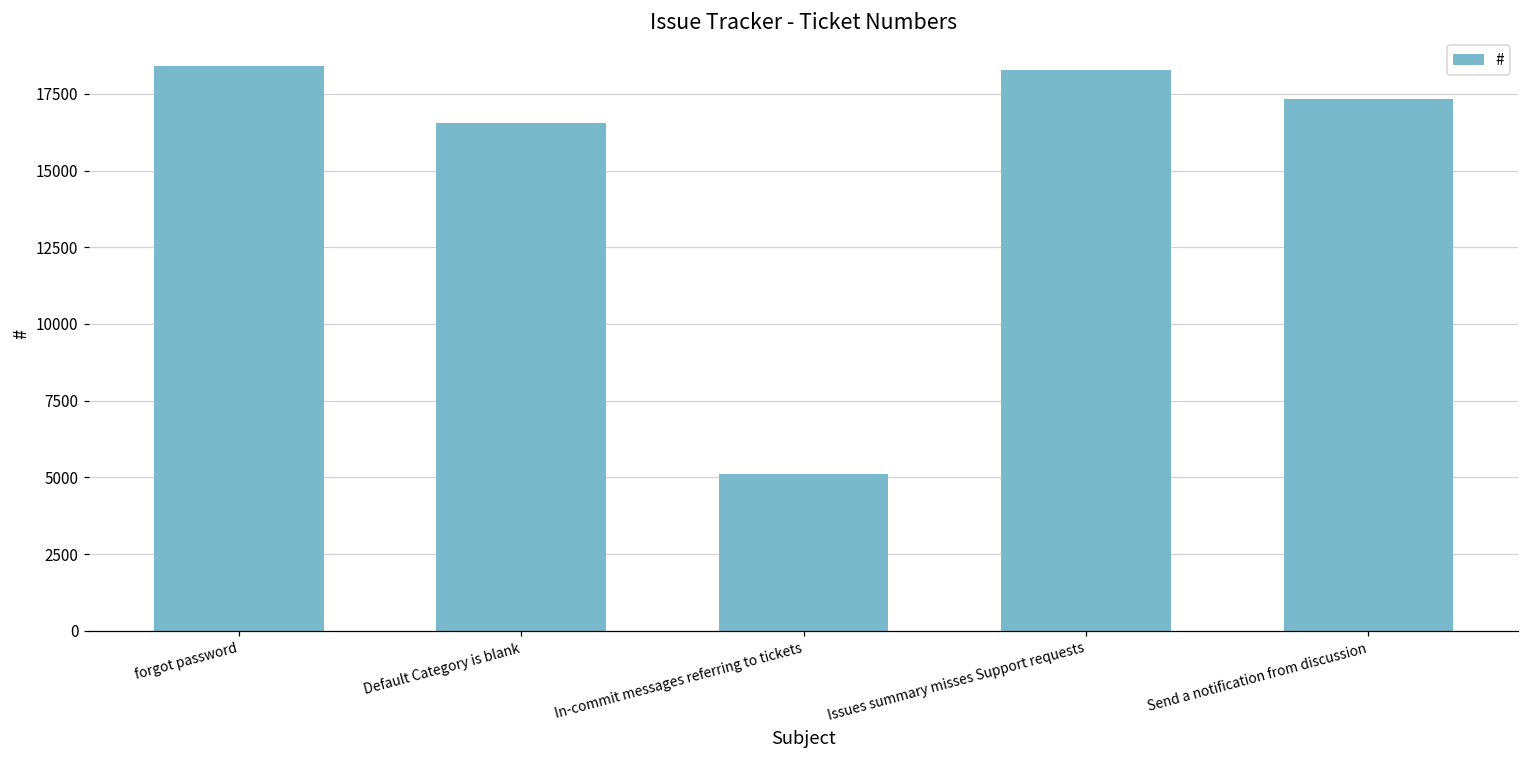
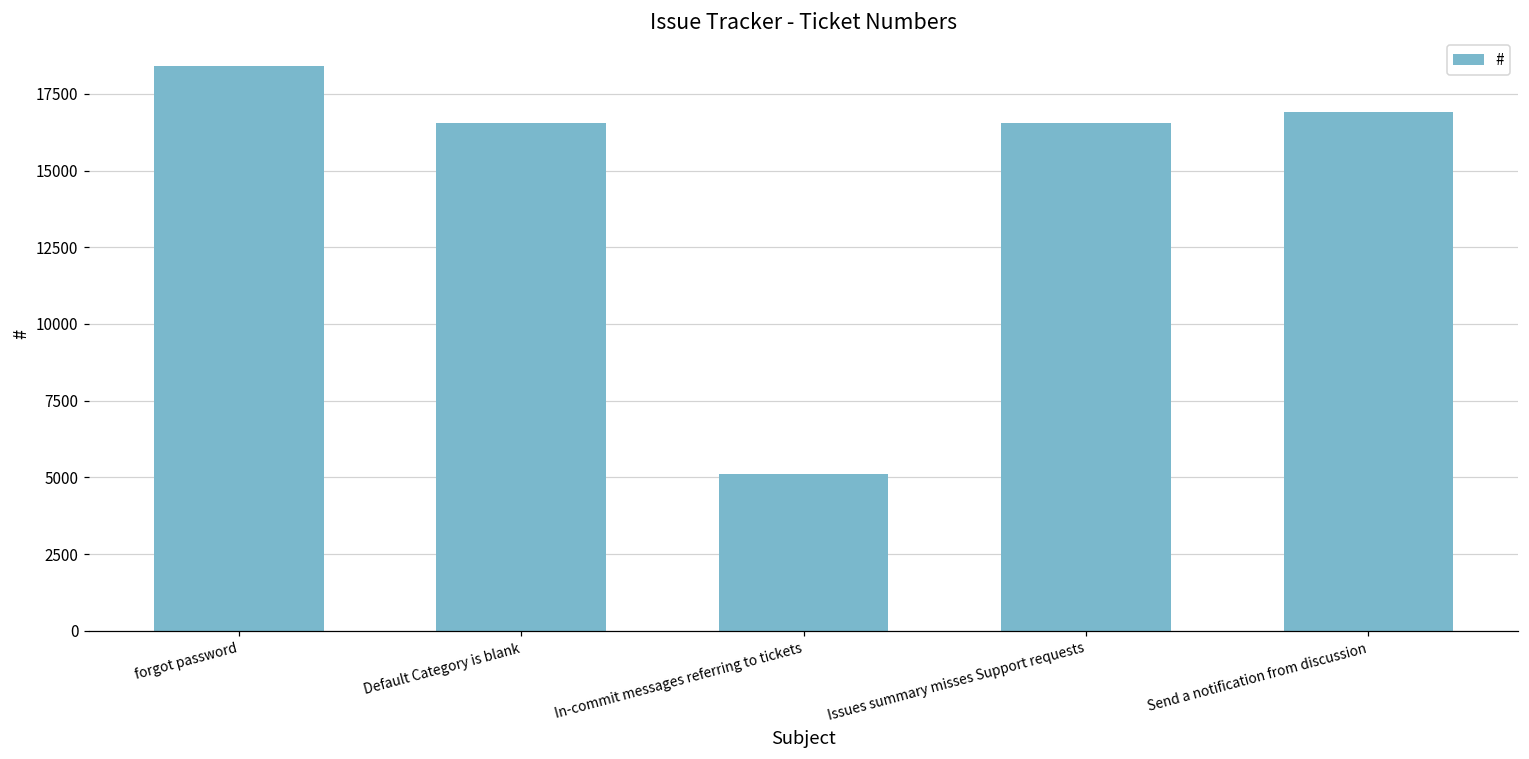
Issues summary misses Support requests: 18300 -> 16600
Send a notification from discussion: 17300 -> 16900
